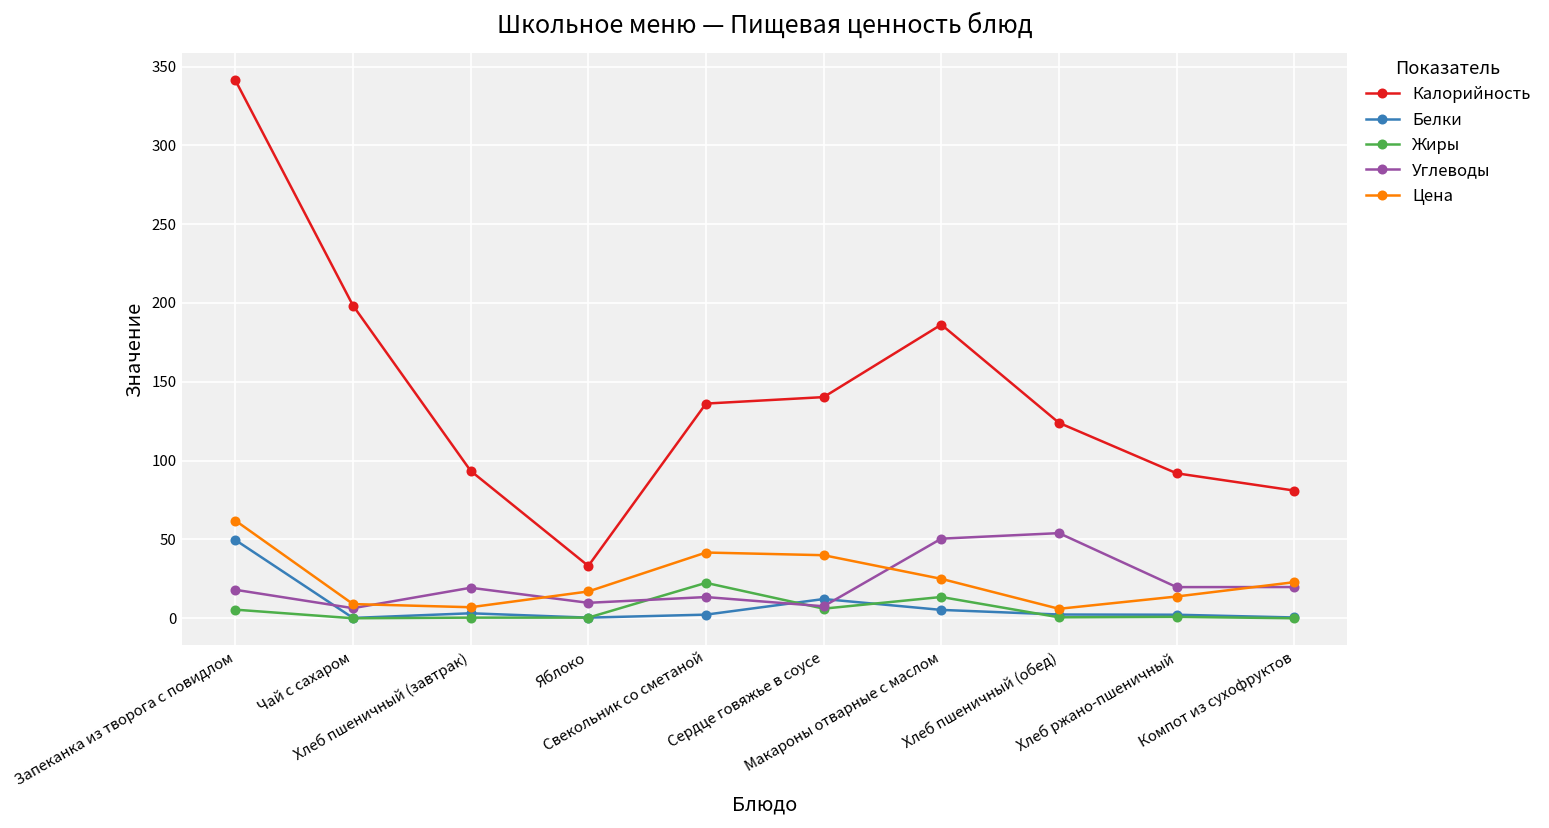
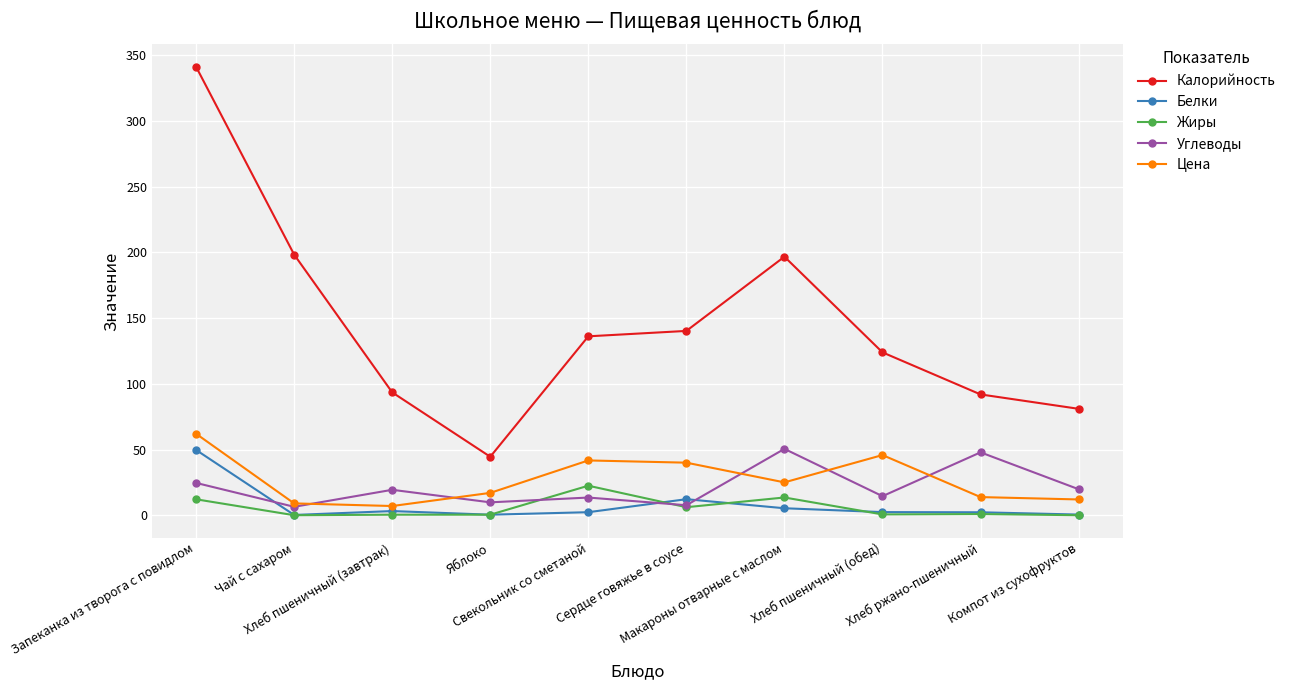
Жиры, Запеканка из творога с повидлом: 5 -> 12
Углеводы, Запеканка из творога с повидлом: 18 -> 25
Калорийность, Яблоко: 33 -> 45
Калорийность, Макароны отварные с маслом: 186 -> 197
Углеводы, Хлеб пшеничный (обед): 54 -> 14
Цена, Хлеб пшеничный (обед): 6 -> 46
Углеводы, Хлеб ржано-пшеничный: 20 -> 48
Цена, Компот из сухофруктов: 23 -> 12
